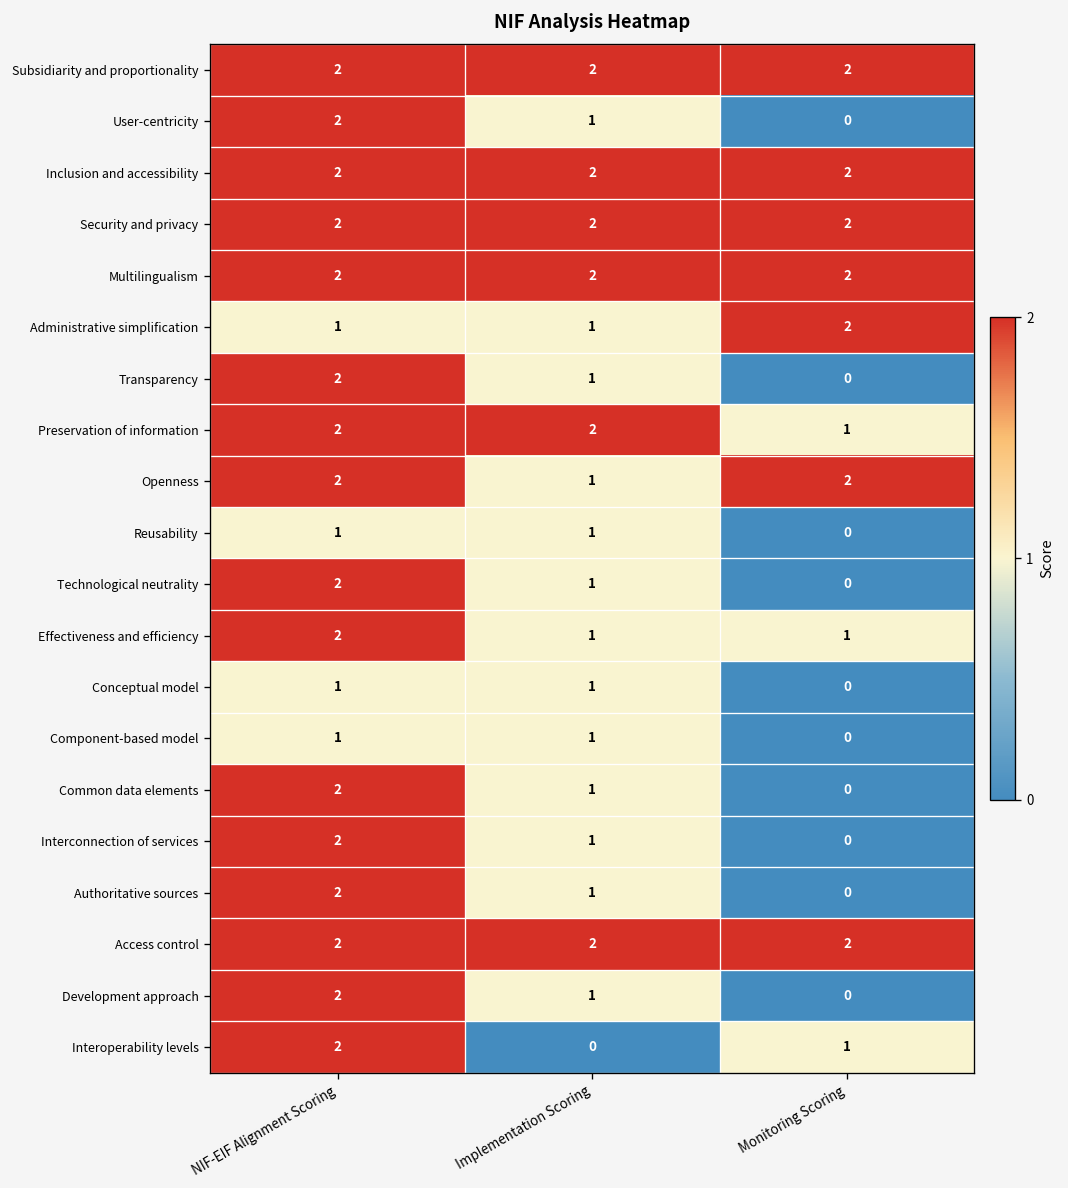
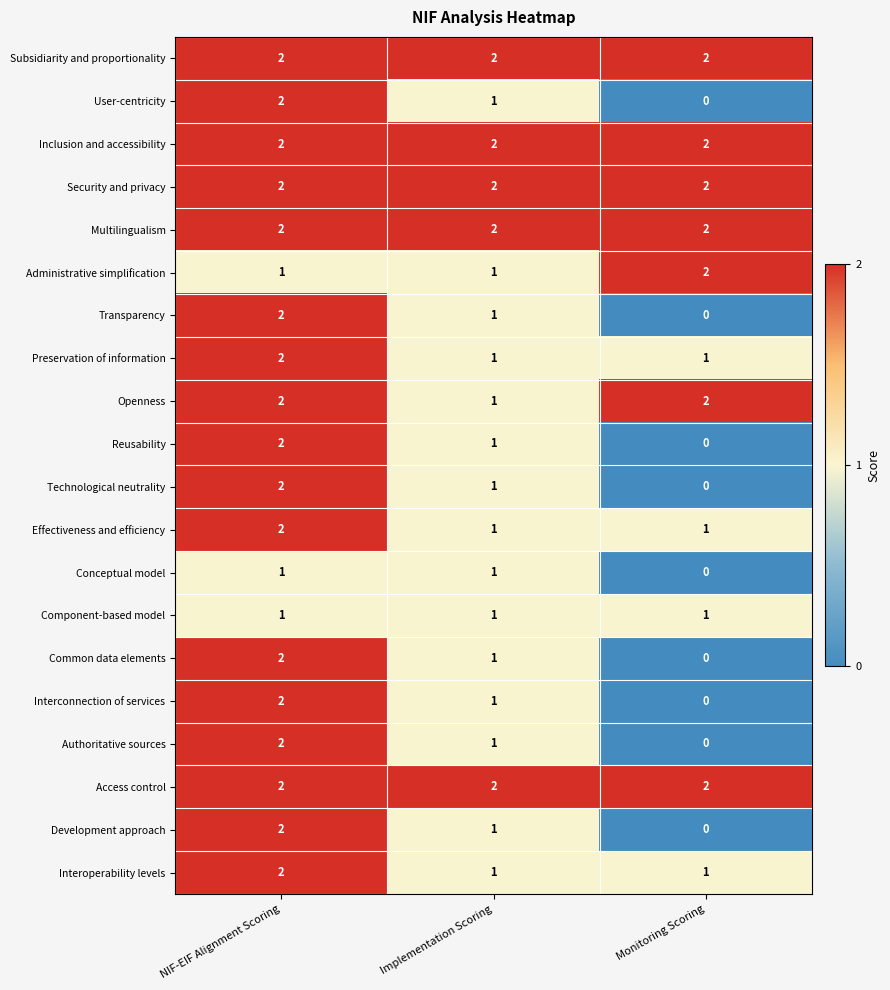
Preservation of information, Implementation Scoring: 2 -> 1
Reusability, NIF-EIF Alignment Scoring: 1 -> 2
Component-based model, Monitoring Scoring: 0 -> 1
Interoperability levels, Implementation Scoring: 0 -> 1
